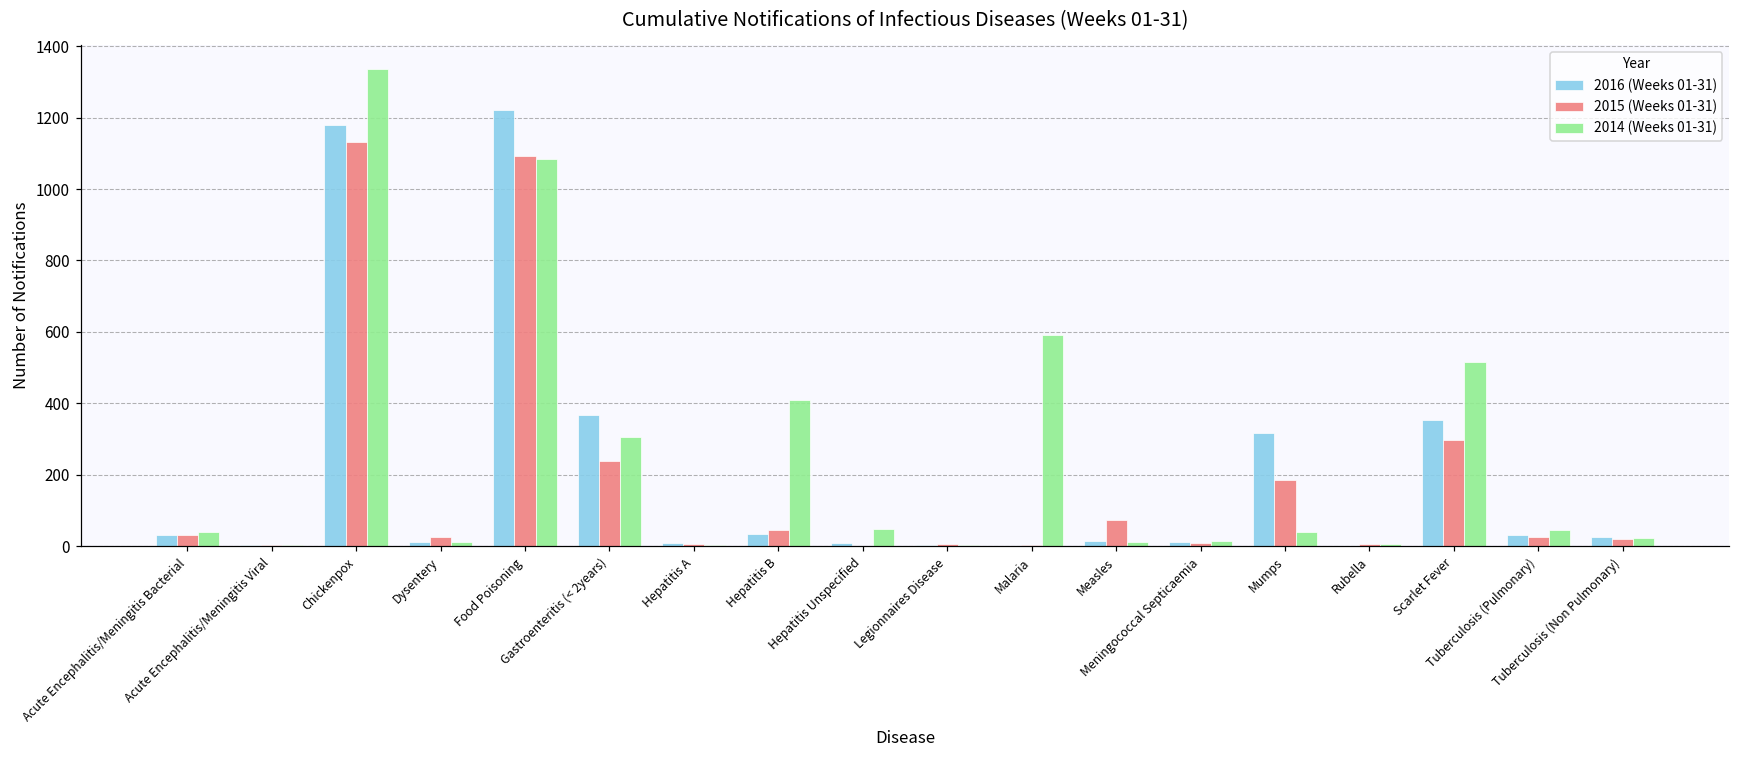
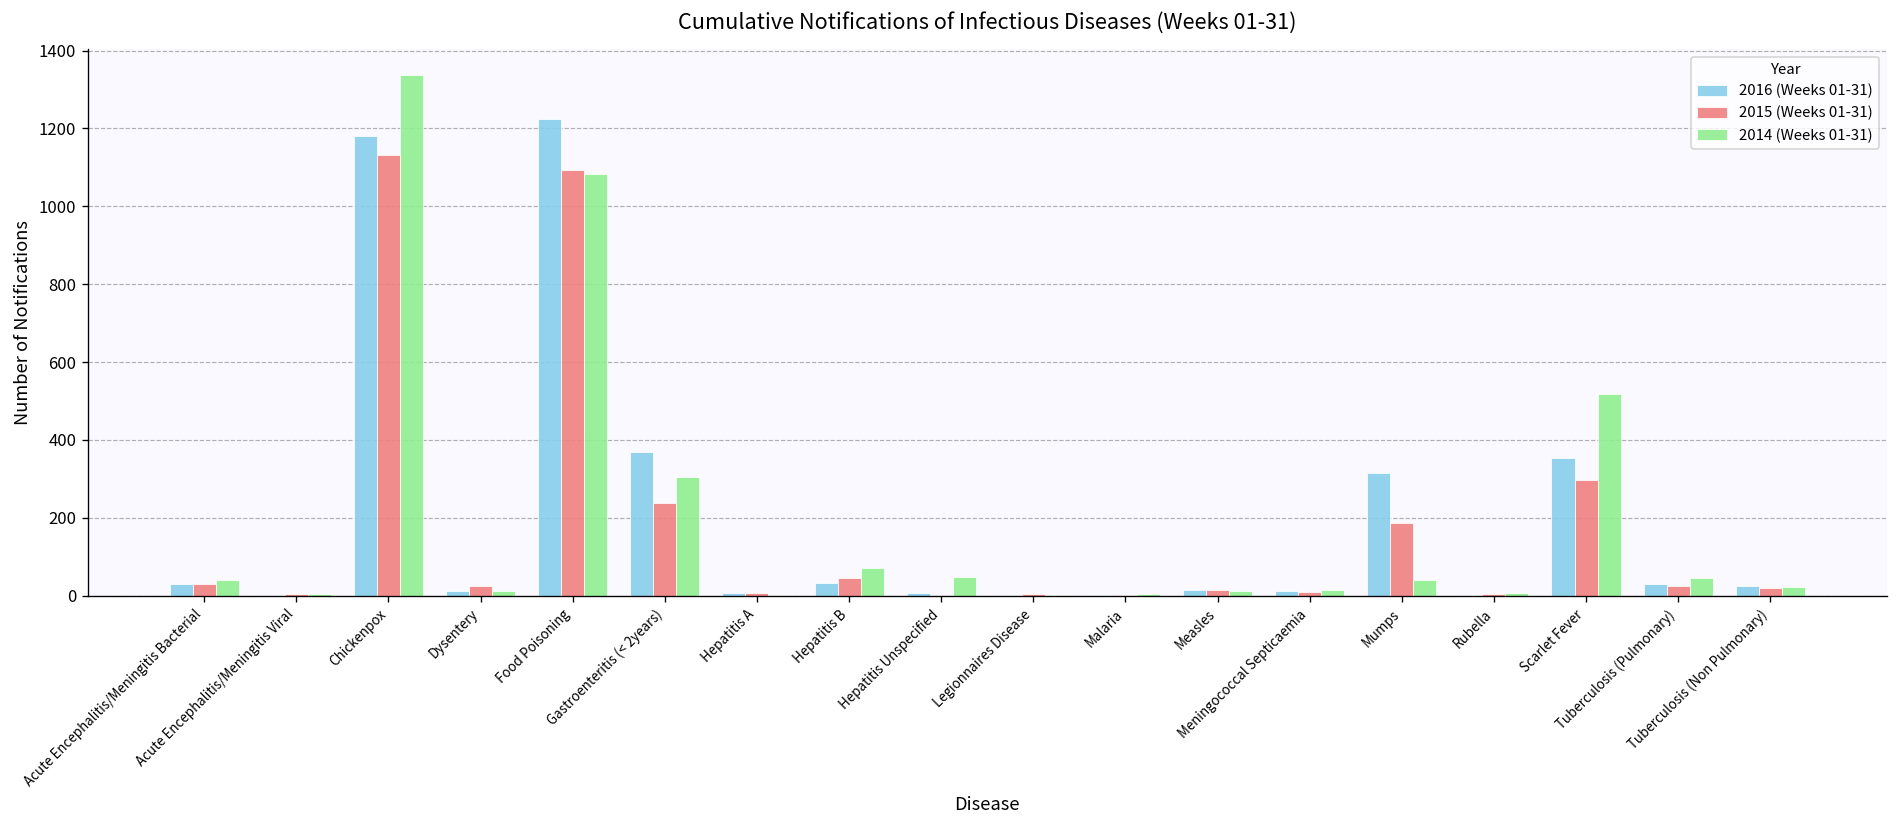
2014 (Weeks 01-31), Hepatitis B: 410 -> 70
2014 (Weeks 01-31), Malaria: 590 -> 10
2015 (Weeks 01-31), Measles: 70 -> 10
